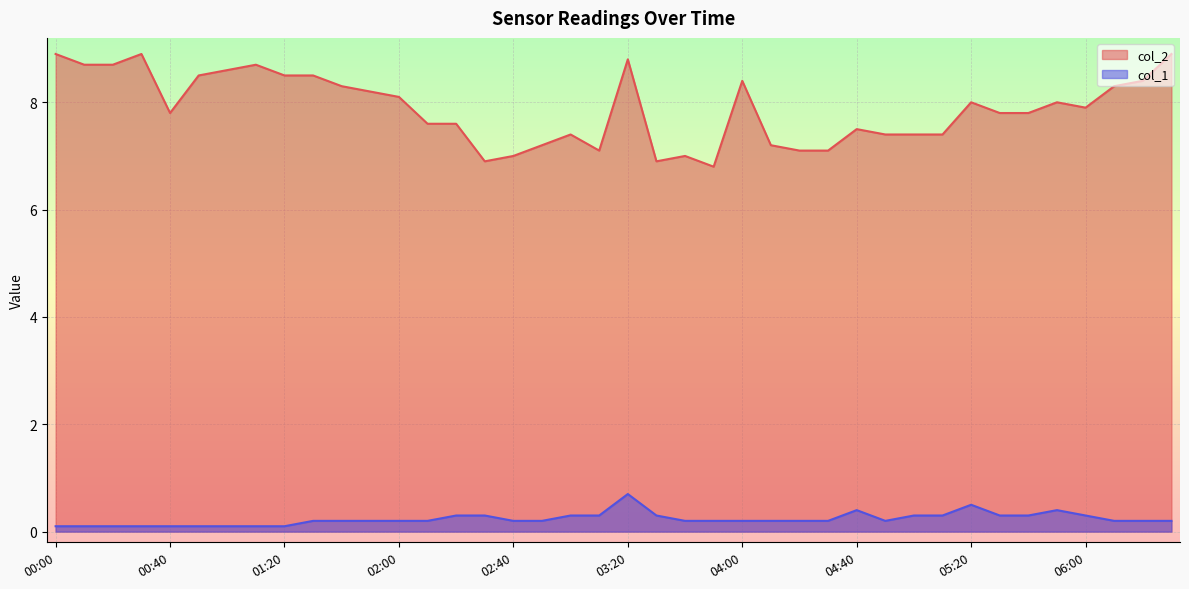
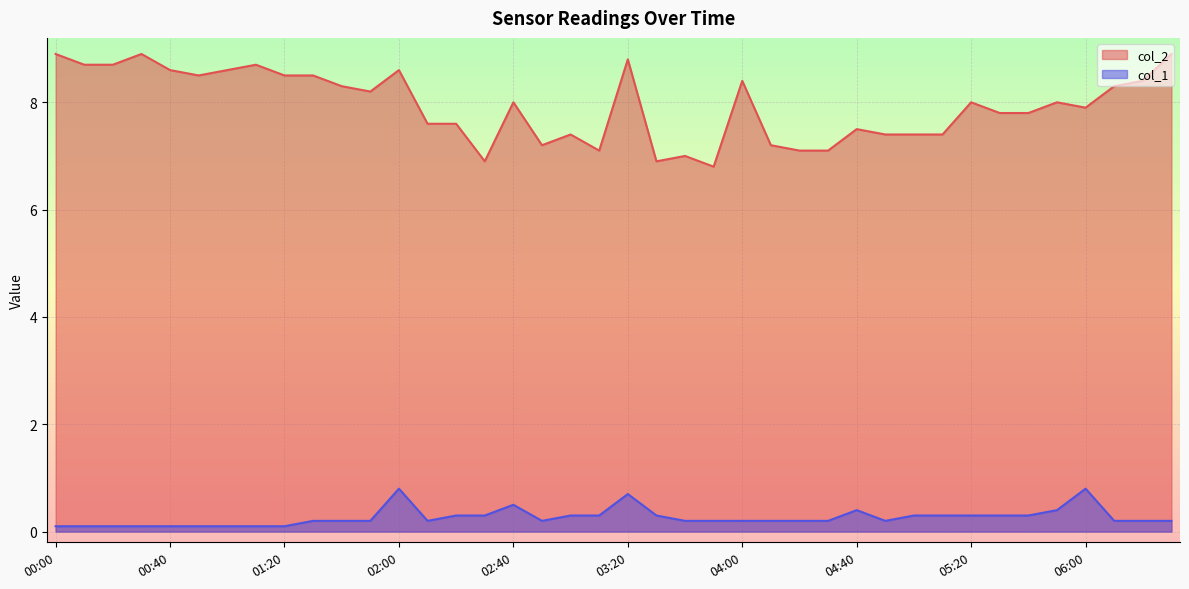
col_2, 00:40: 7.8 -> 8.6
col_2, 02:00: 8.1 -> 8.6
col_1, 02:00: 0.2 -> 0.8
col_2, 02:40: 7 -> 8
col_1, 02:40: 0.2 -> 0.5
col_1, 05:20: 0.5 -> 0.3
col_1, 06:00: 0.3 -> 0.8
